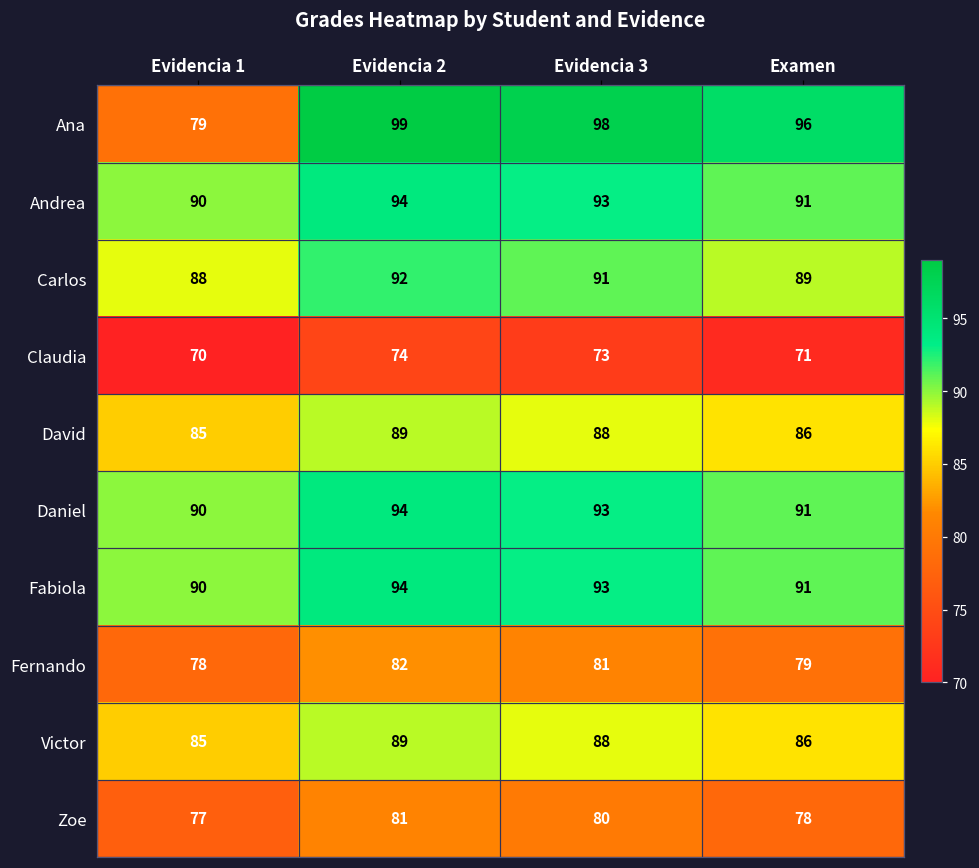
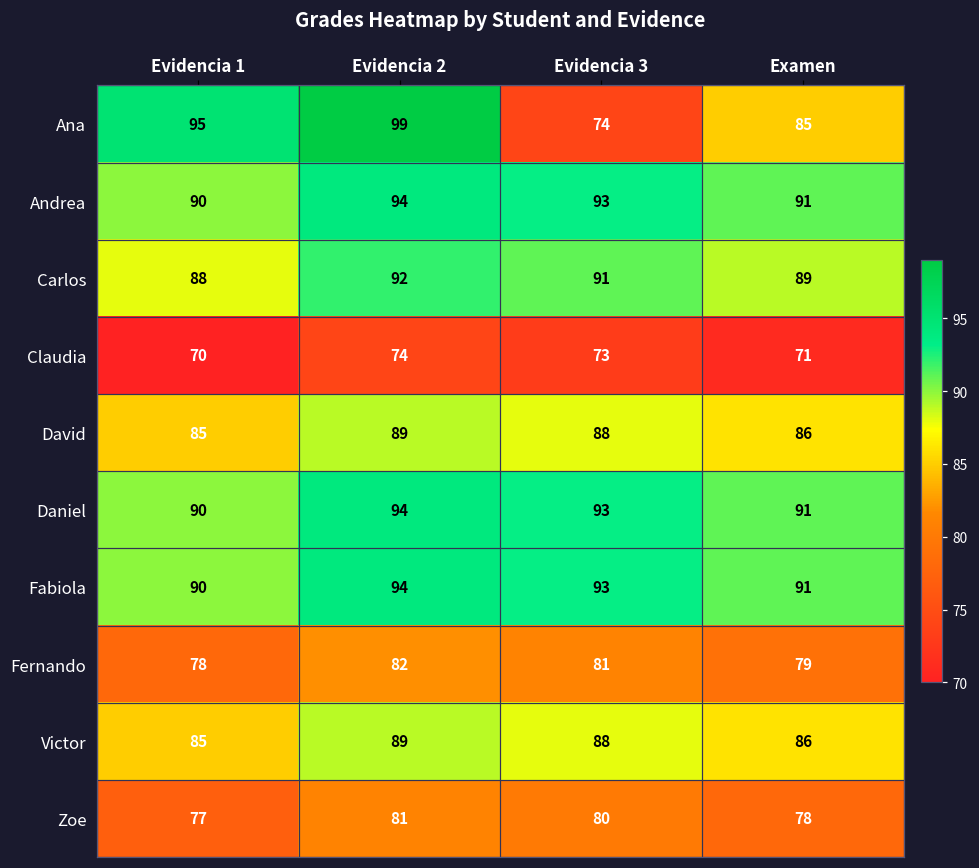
Ana, Evidencia 1: 79 -> 95
Ana, Evidencia 3: 98 -> 74
Ana, Examen: 96 -> 85
